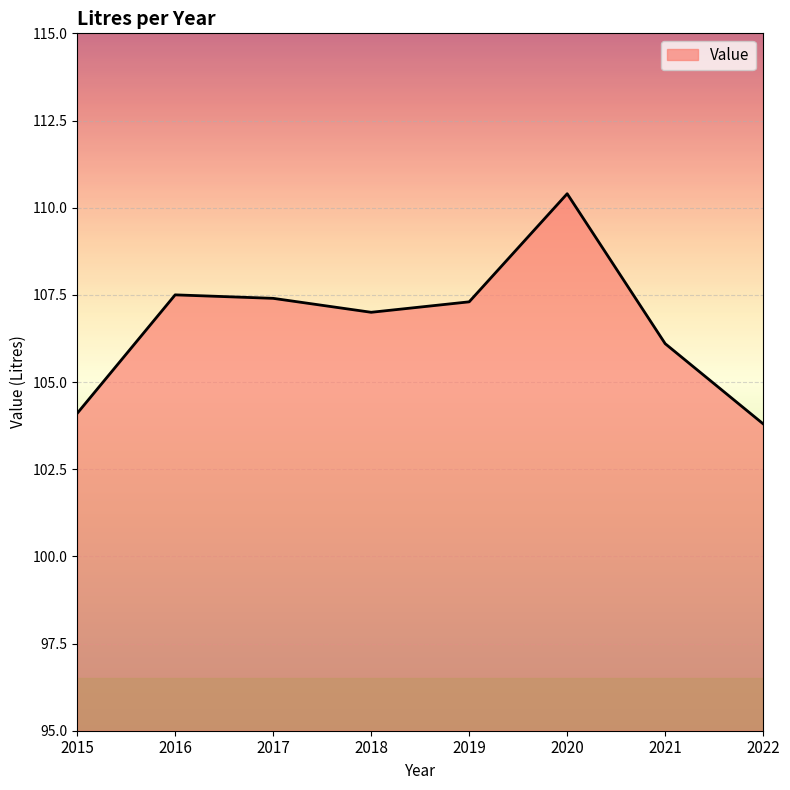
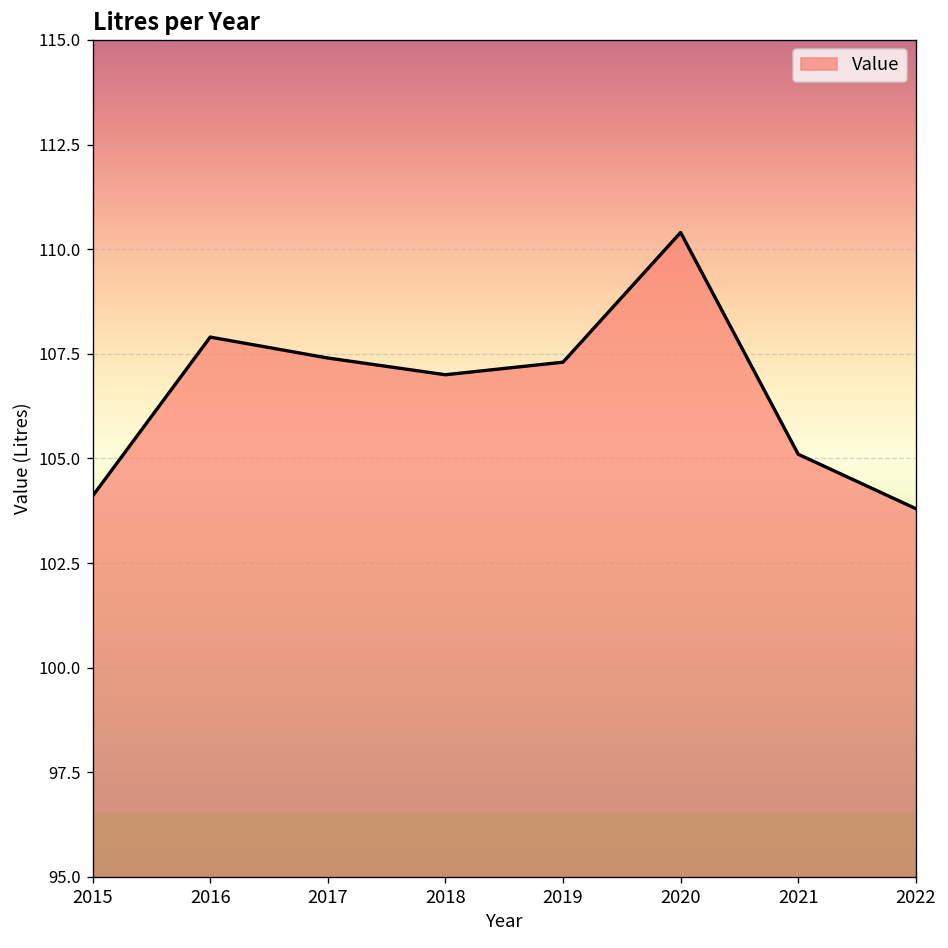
2016: 107.5 -> 107.9
2021: 106.1 -> 105.1
